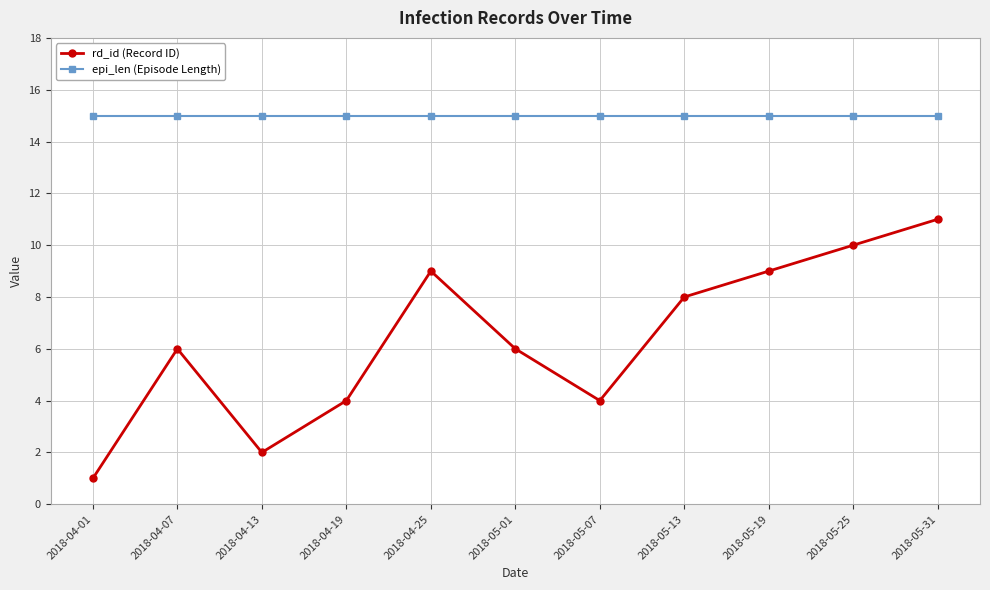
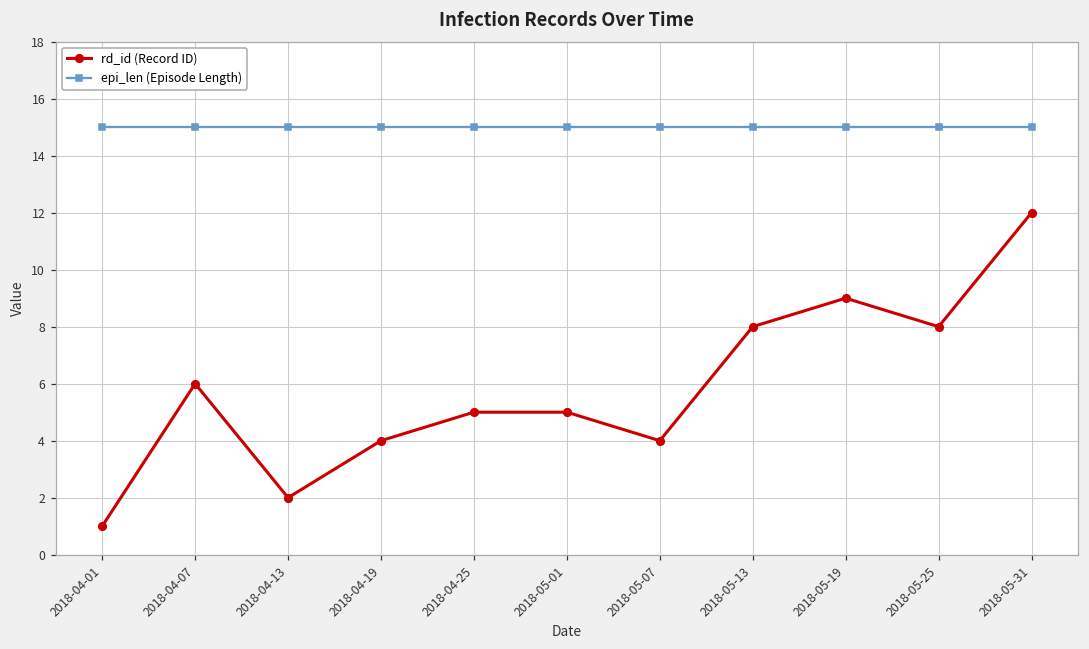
rd_id (Record ID), 2018-04-25: 9 -> 5
rd_id (Record ID), 2018-05-01: 6 -> 5
rd_id (Record ID), 2018-05-25: 10 -> 8
rd_id (Record ID), 2018-05-31: 11 -> 12
